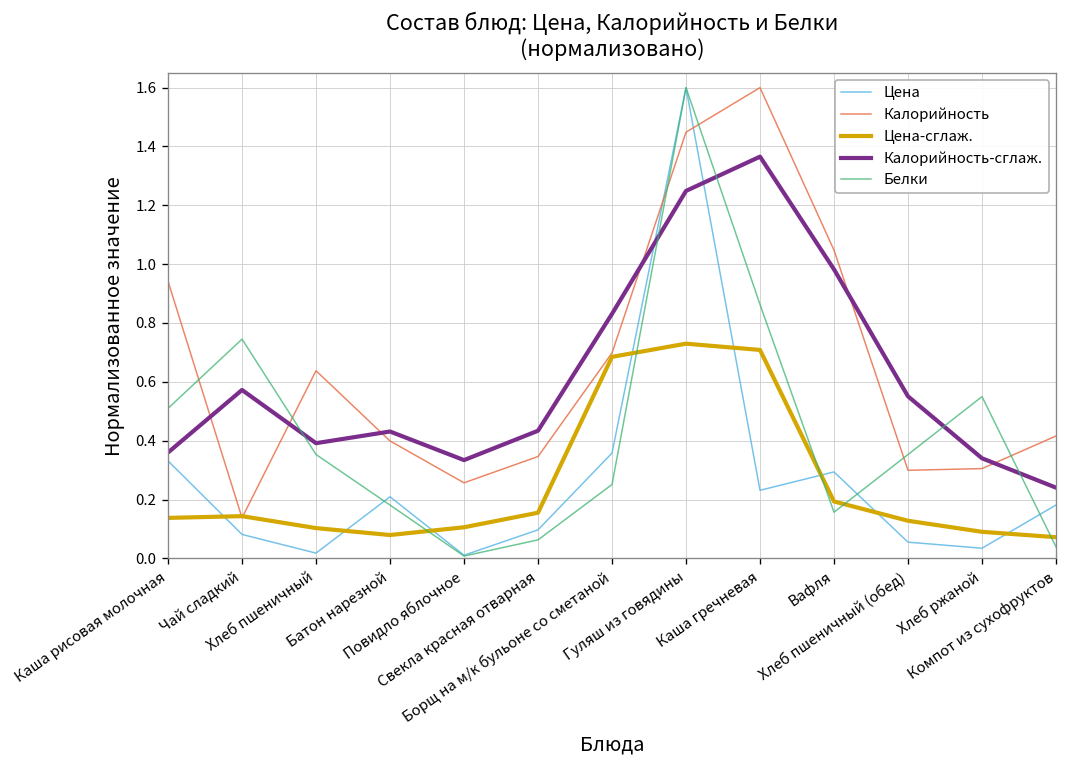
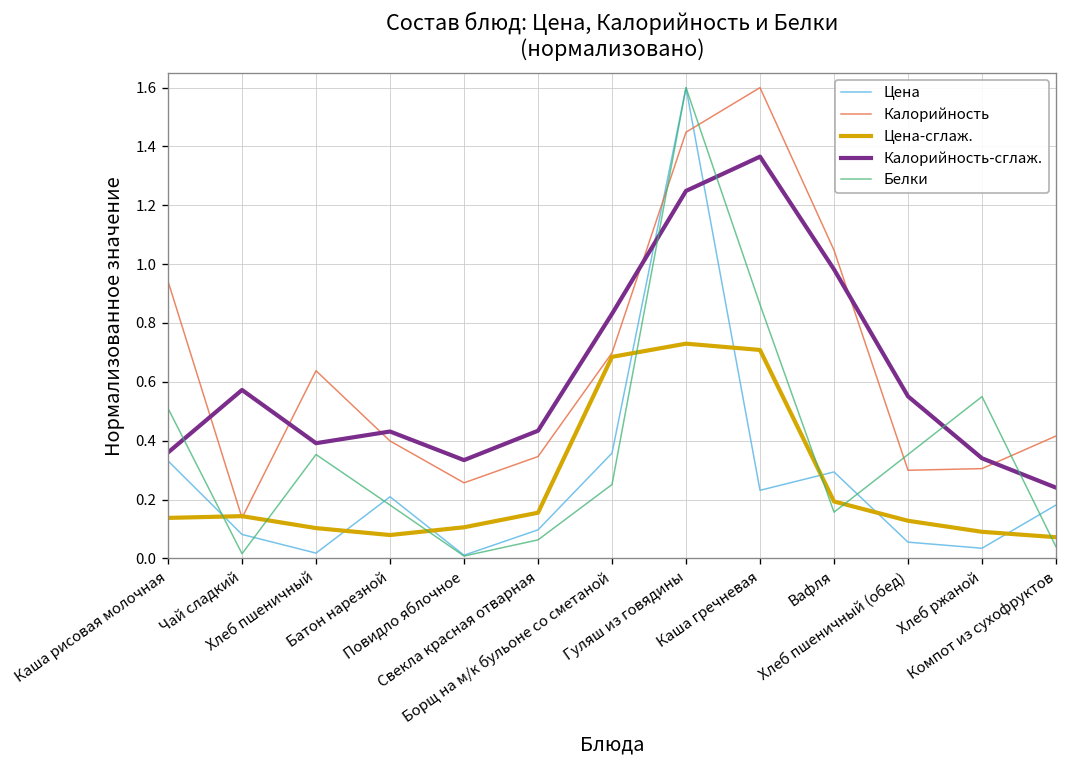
Белки, Чай сладкий: 0.75 -> 0.02
